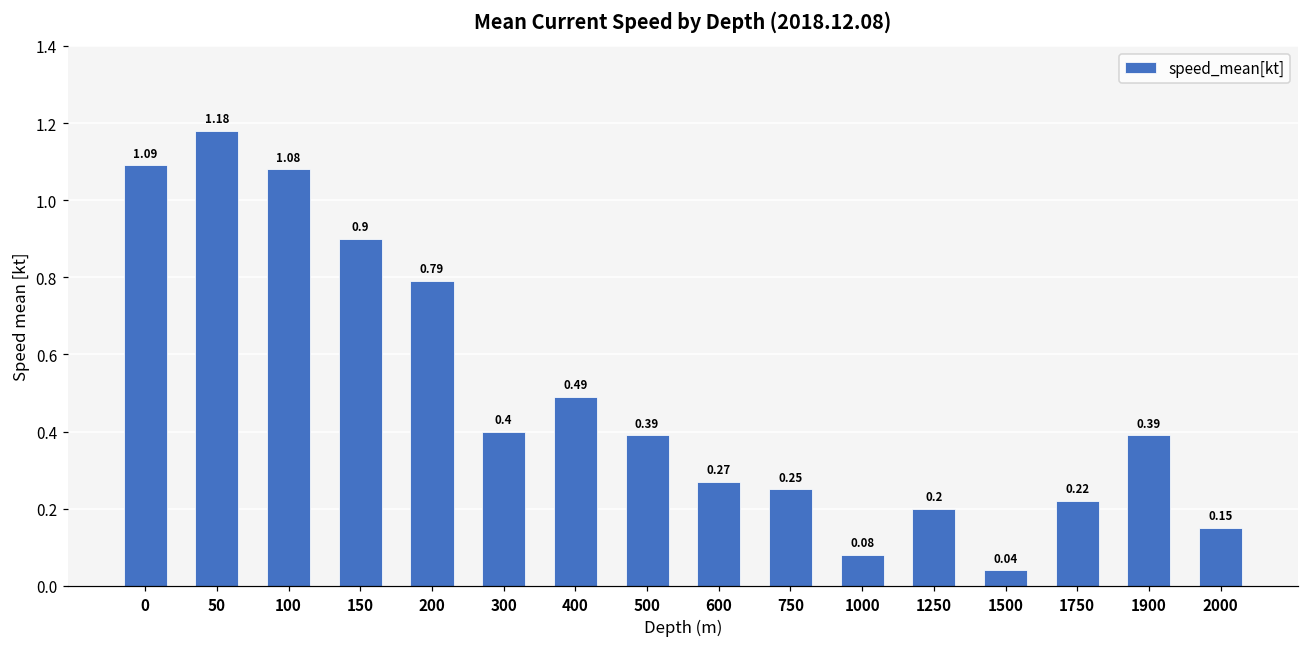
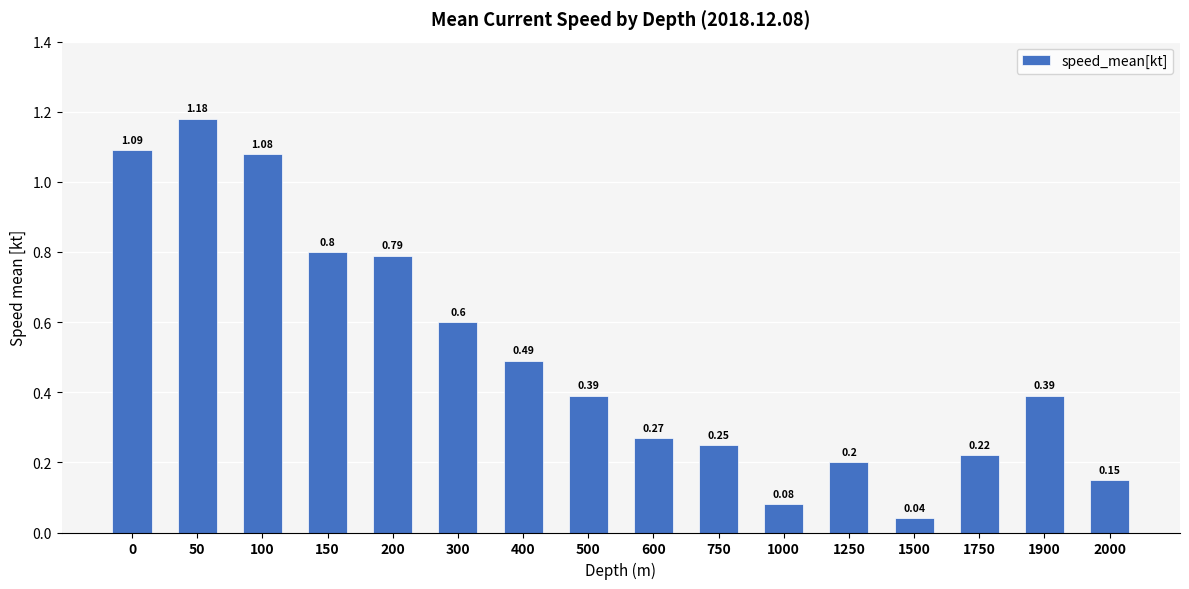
150: 0.9 -> 0.8
300: 0.4 -> 0.6
